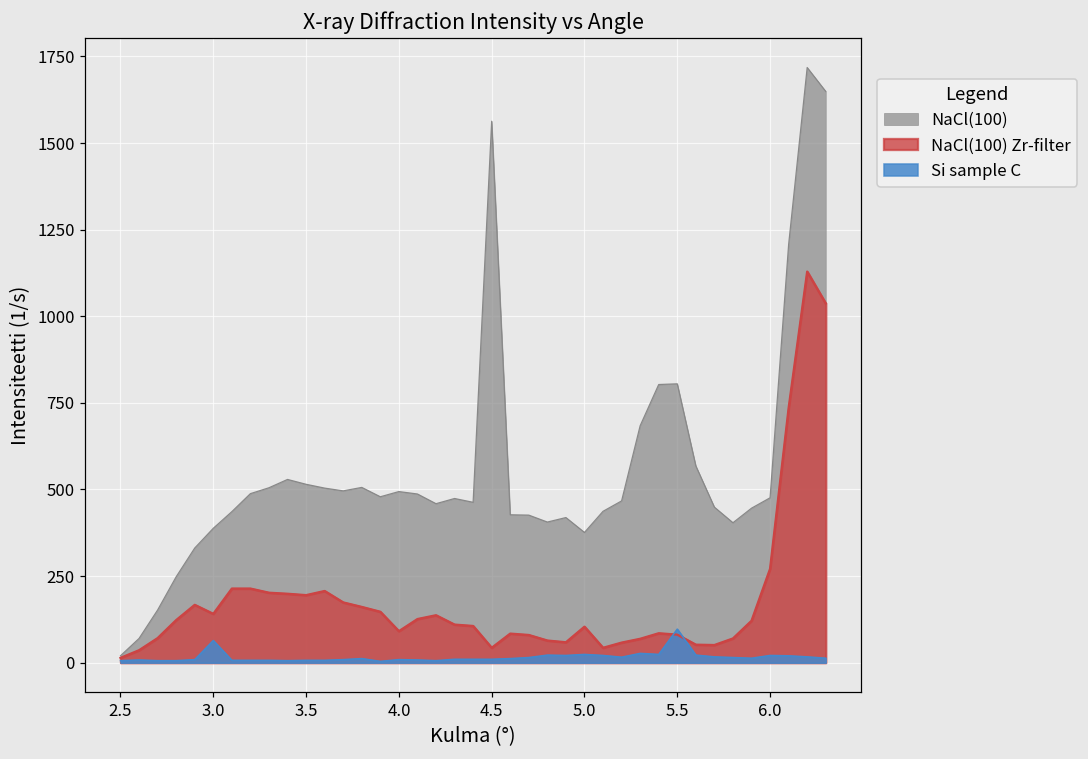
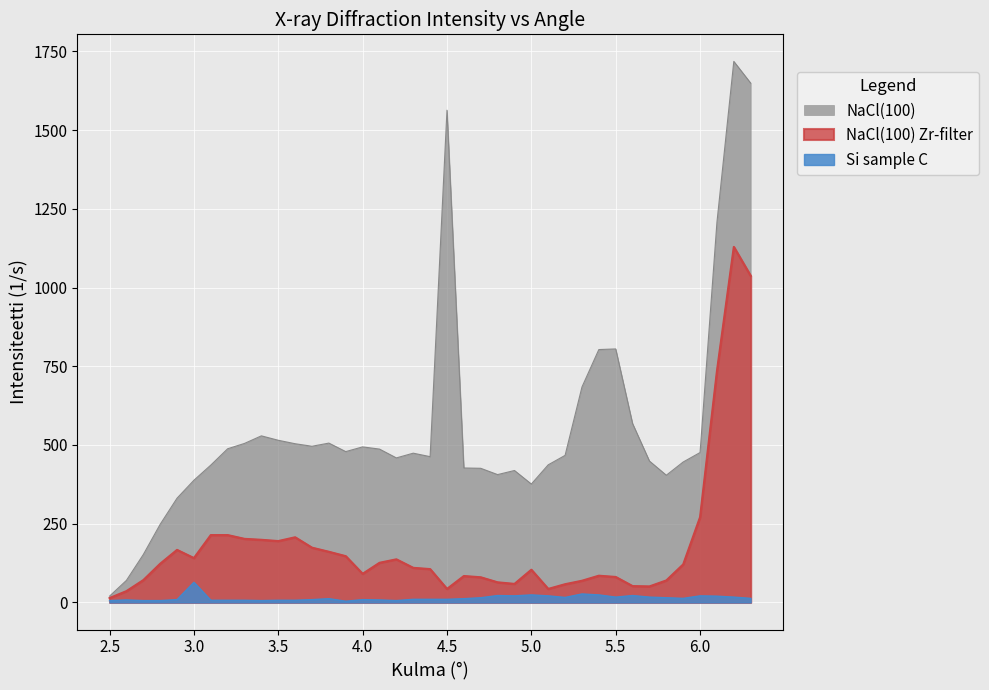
Si sample C, 5.5: 100 -> 20
